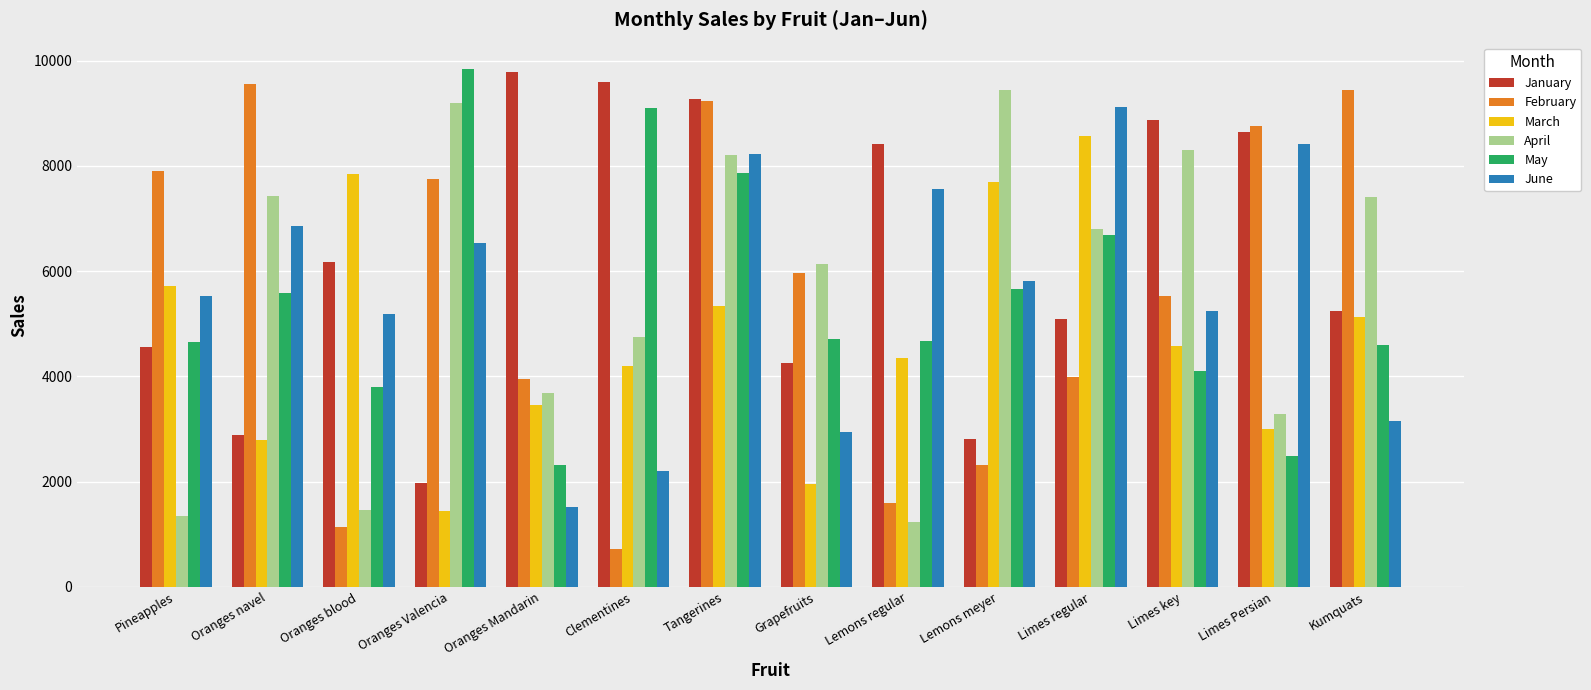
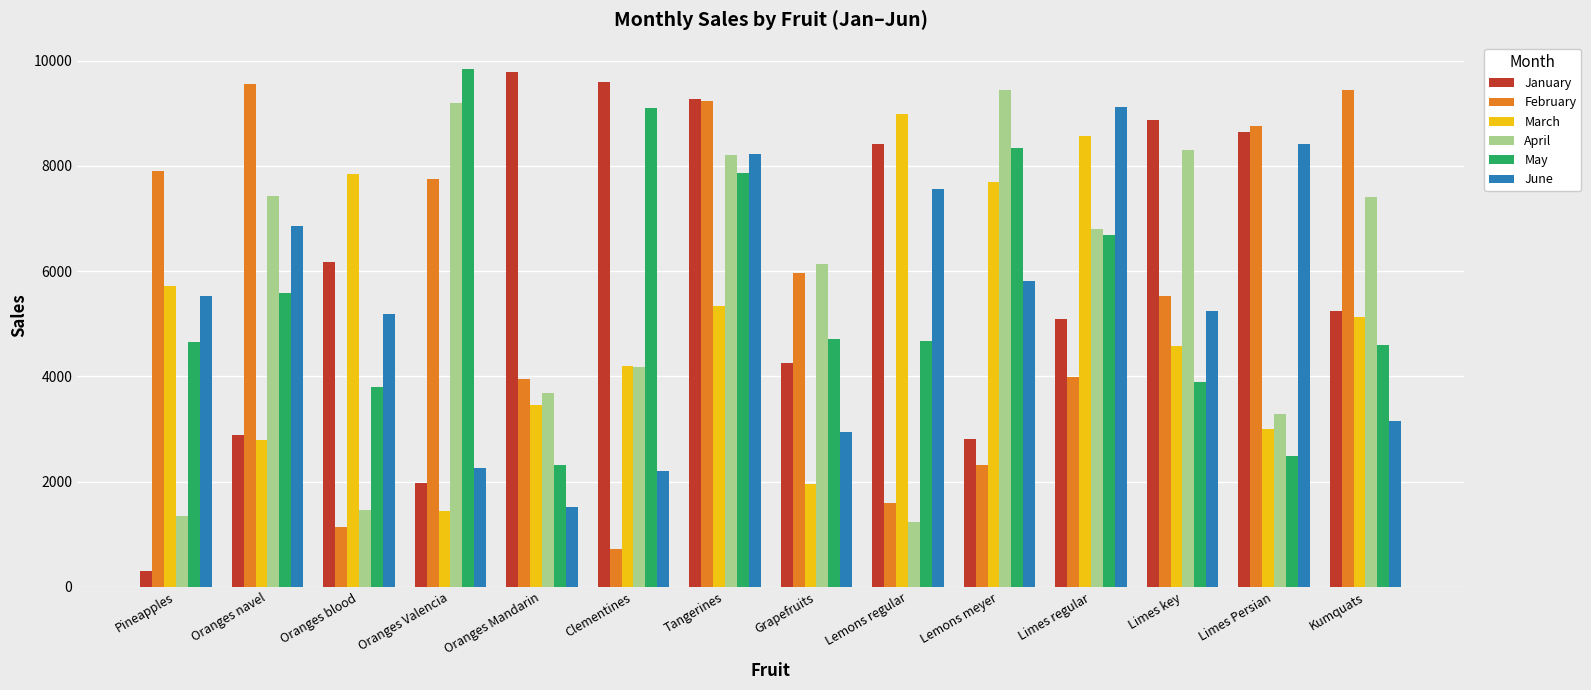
January, Pineapples: 4600 -> 300
June, Oranges Valencia: 6500 -> 2300
April, Clementines: 4700 -> 4200
March, Lemons regular: 4300 -> 9000
May, Lemons meyer: 5700 -> 8300
May, Limes key: 4100 -> 3900
